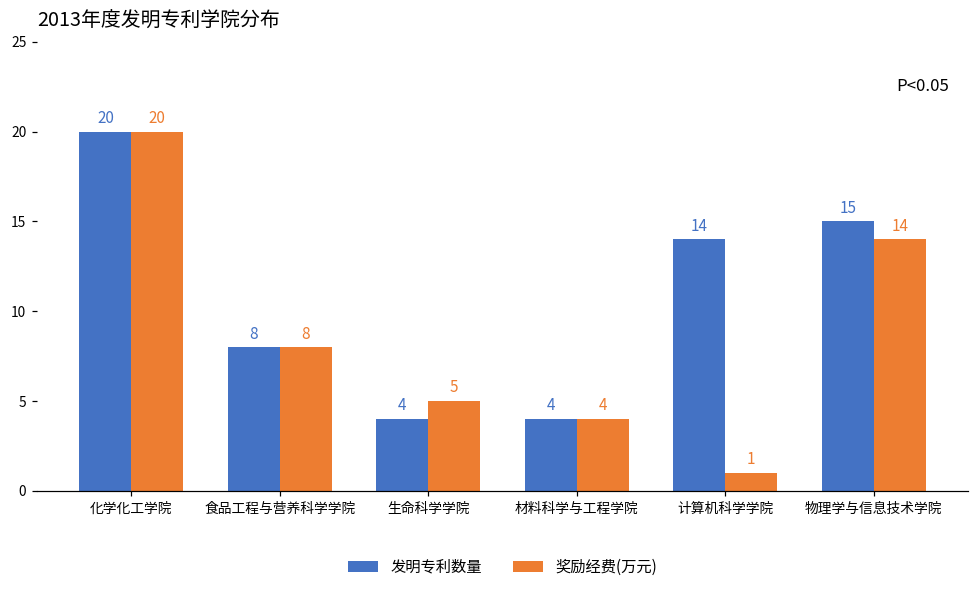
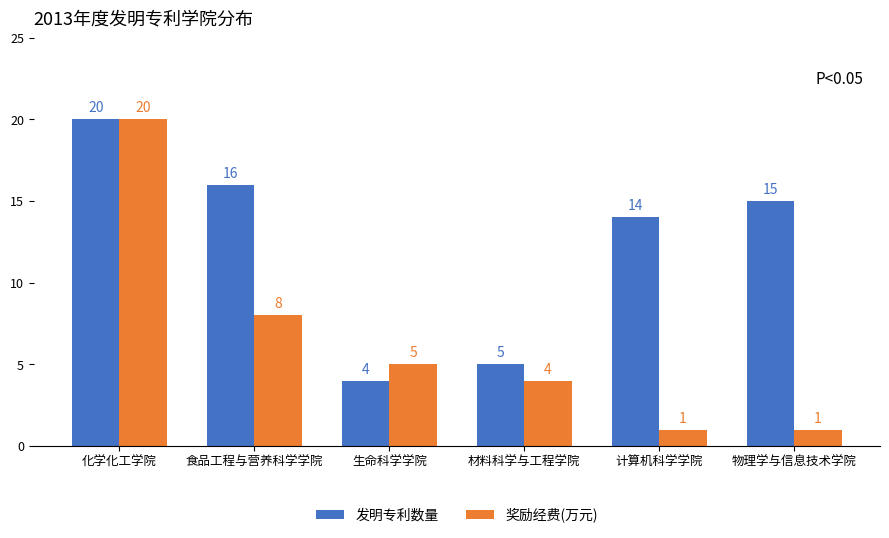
发明专利数量, 食品工程与营养科学学院: 8 -> 16
发明专利数量, 材料科学与工程学院: 4 -> 5
奖励经费(万元), 物理学与信息技术学院: 14 -> 1
